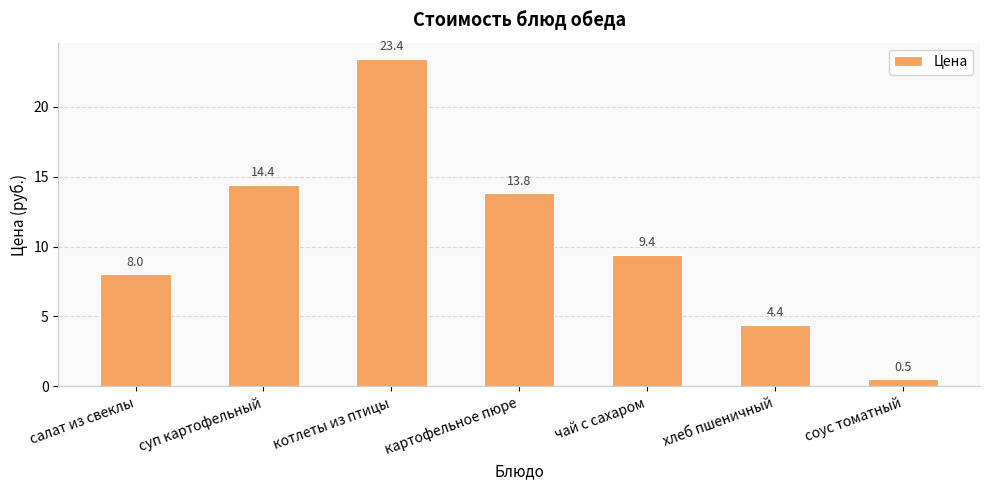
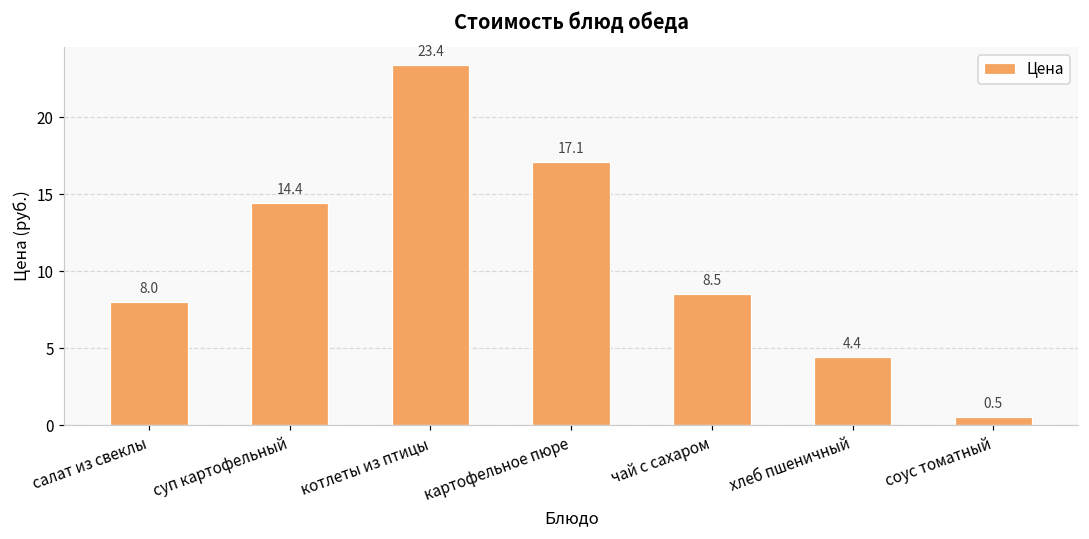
картофельное пюре: 13.8 -> 17.1
чай с сахаром: 9.4 -> 8.5
